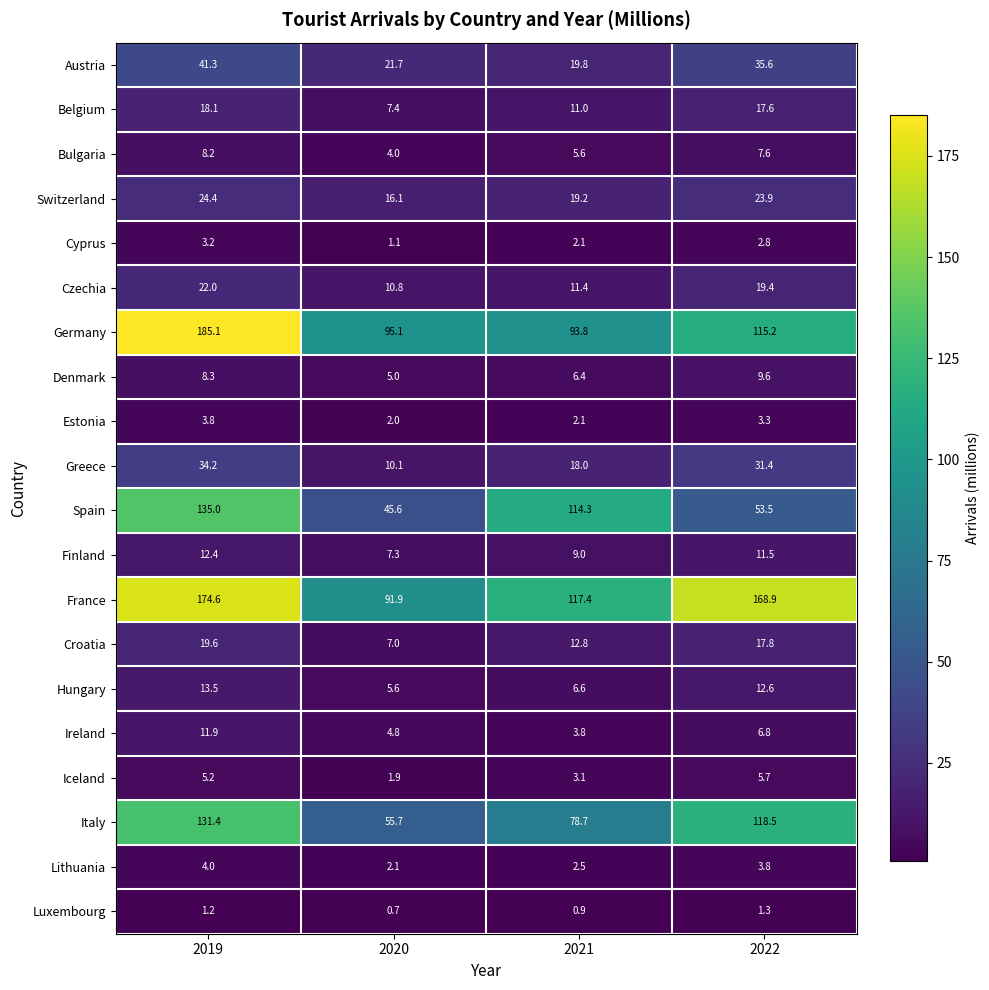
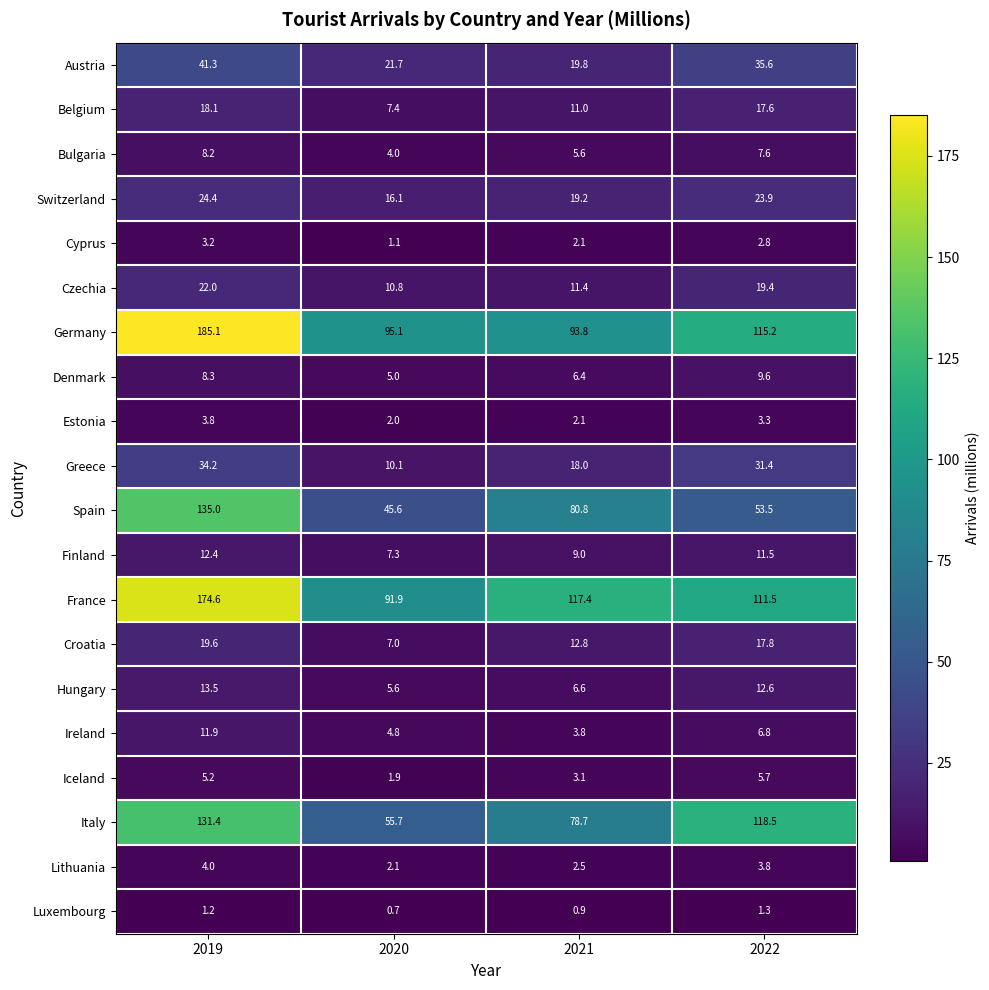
Spain, 2021: 114.3 -> 80.8
France, 2022: 168.9 -> 111.5
